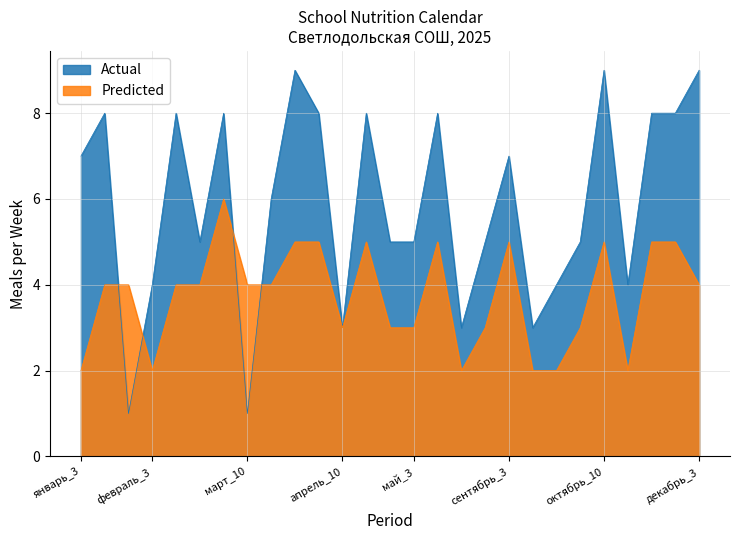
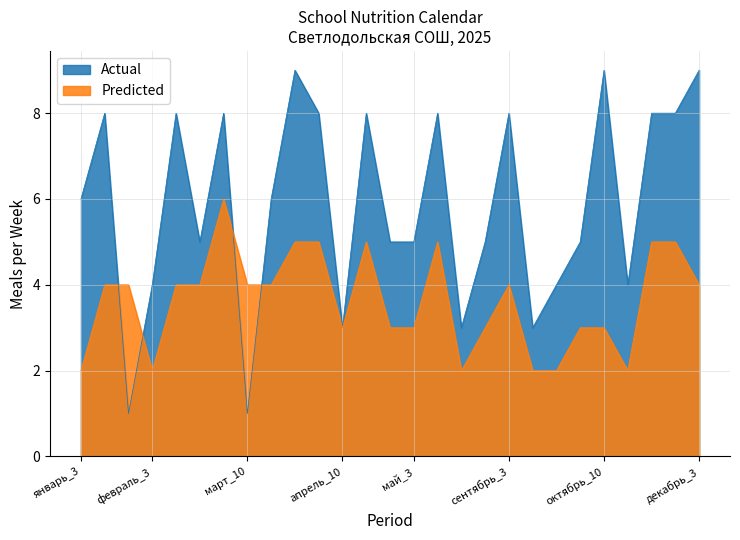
Actual, январь_3: 7 -> 6
Actual, сентябрь_3: 7 -> 8
Predicted, сентябрь_3: 5 -> 4
Predicted, октябрь_10: 5 -> 3
